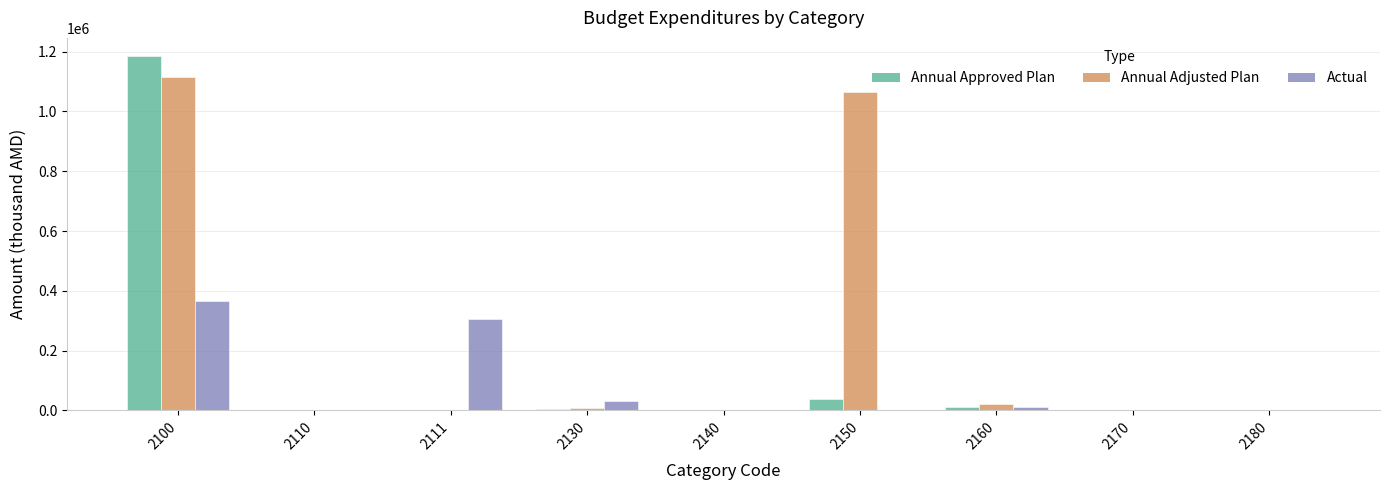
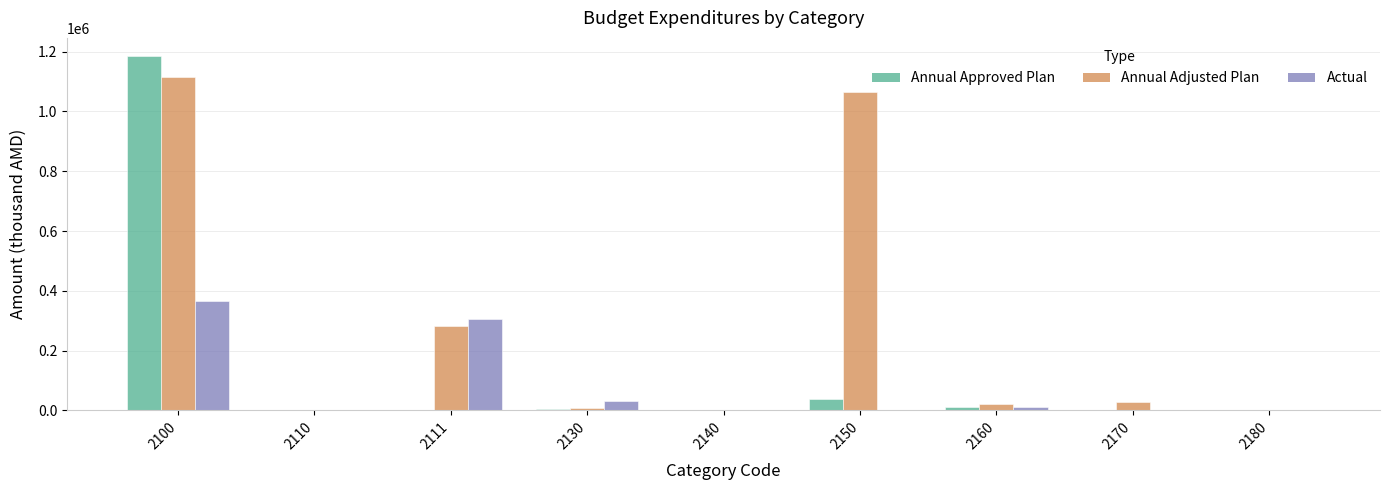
Annual Adjusted Plan, 2111: 0 -> 280000
Annual Adjusted Plan, 2170: 0 -> 30000
